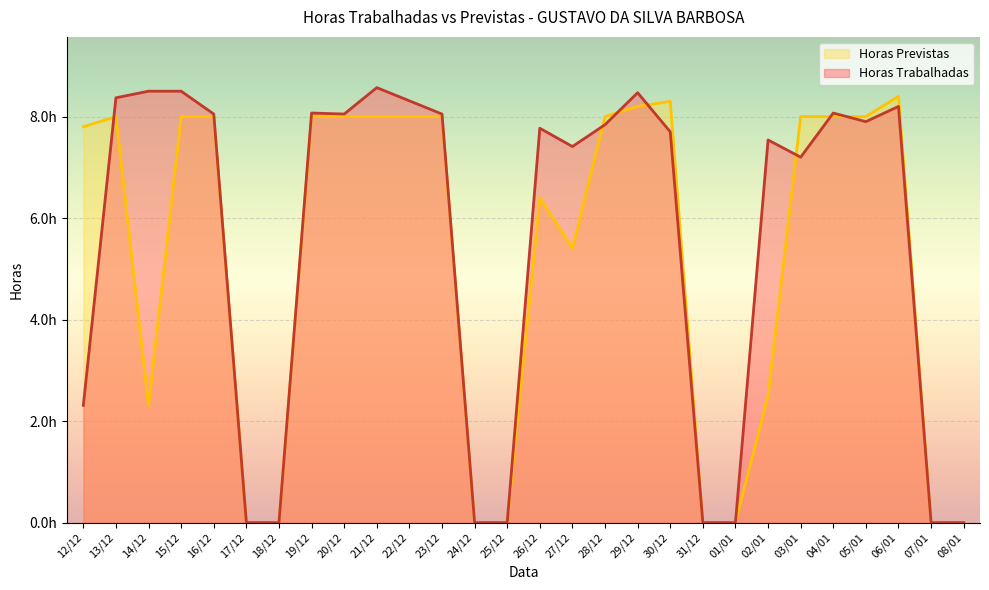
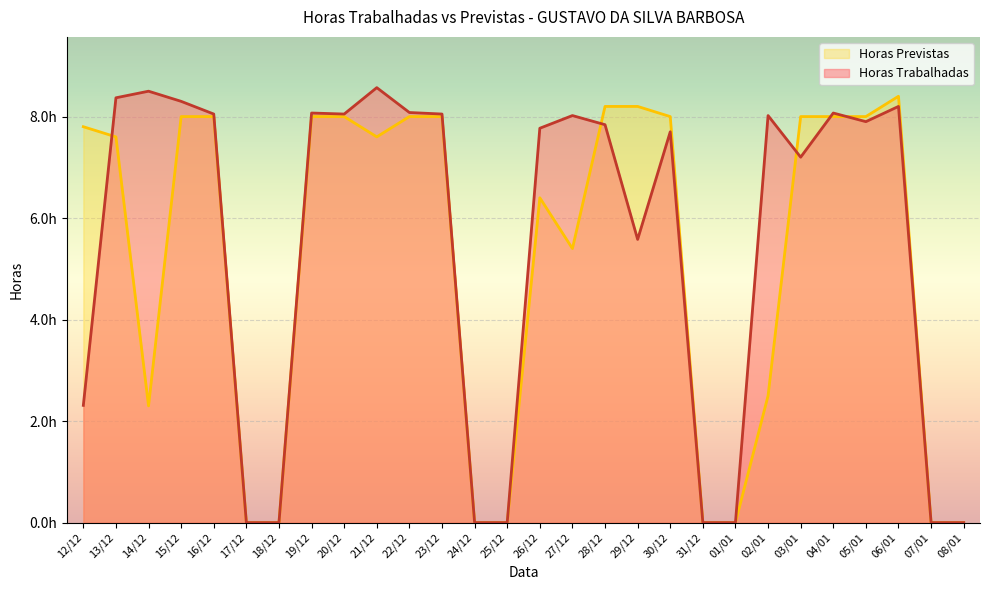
Horas Previstas, 13/12: 8.0h -> 7.6h
Horas Trabalhadas, 15/12: 8.5h -> 8.3h
Horas Previstas, 21/12: 8.0h -> 7.6h
Horas Trabalhadas, 22/12: 8.3h -> 8.1h
Horas Trabalhadas, 27/12: 7.4h -> 8.0h
Horas Previstas, 28/12: 8.0h -> 8.2h
Horas Trabalhadas, 29/12: 8.5h -> 5.6h
Horas Previstas, 30/12: 8.3h -> 8.0h
Horas Trabalhadas, 02/01: 7.5h -> 8.0h
